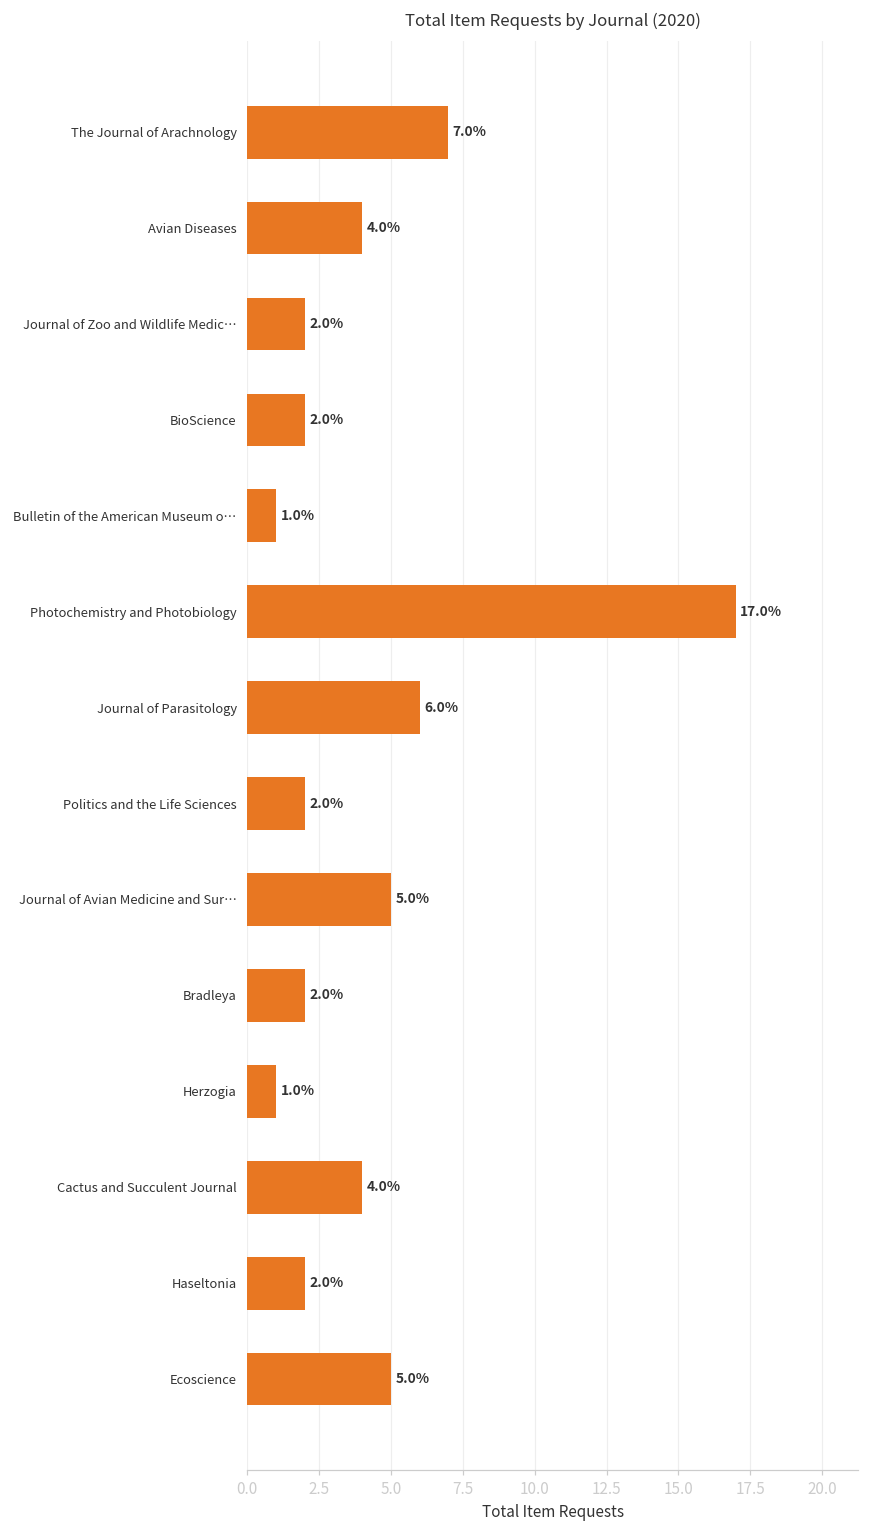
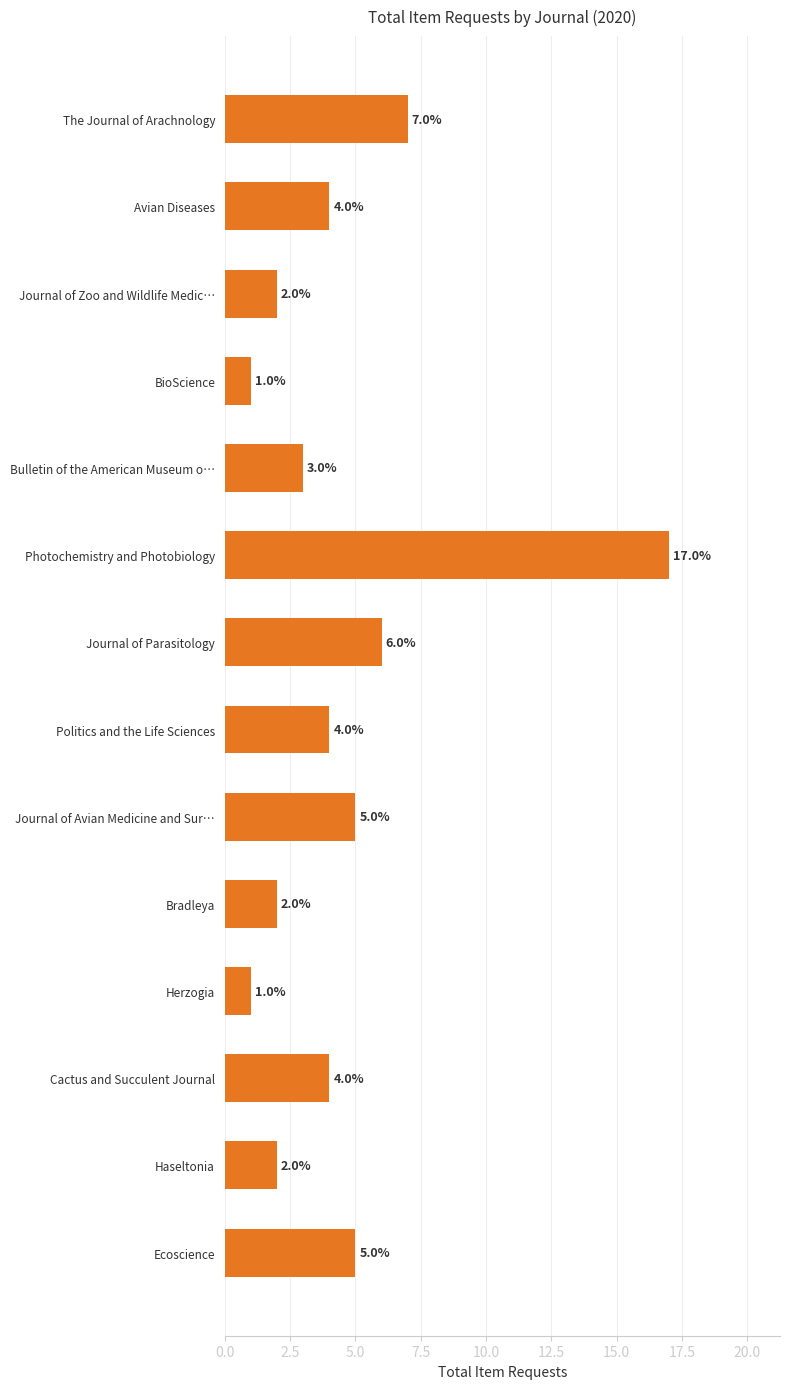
BioScience: 2.0% -> 1.0%
Bulletin of the American Museum o…: 1.0% -> 3.0%
Politics and the Life Sciences: 2.0% -> 4.0%
